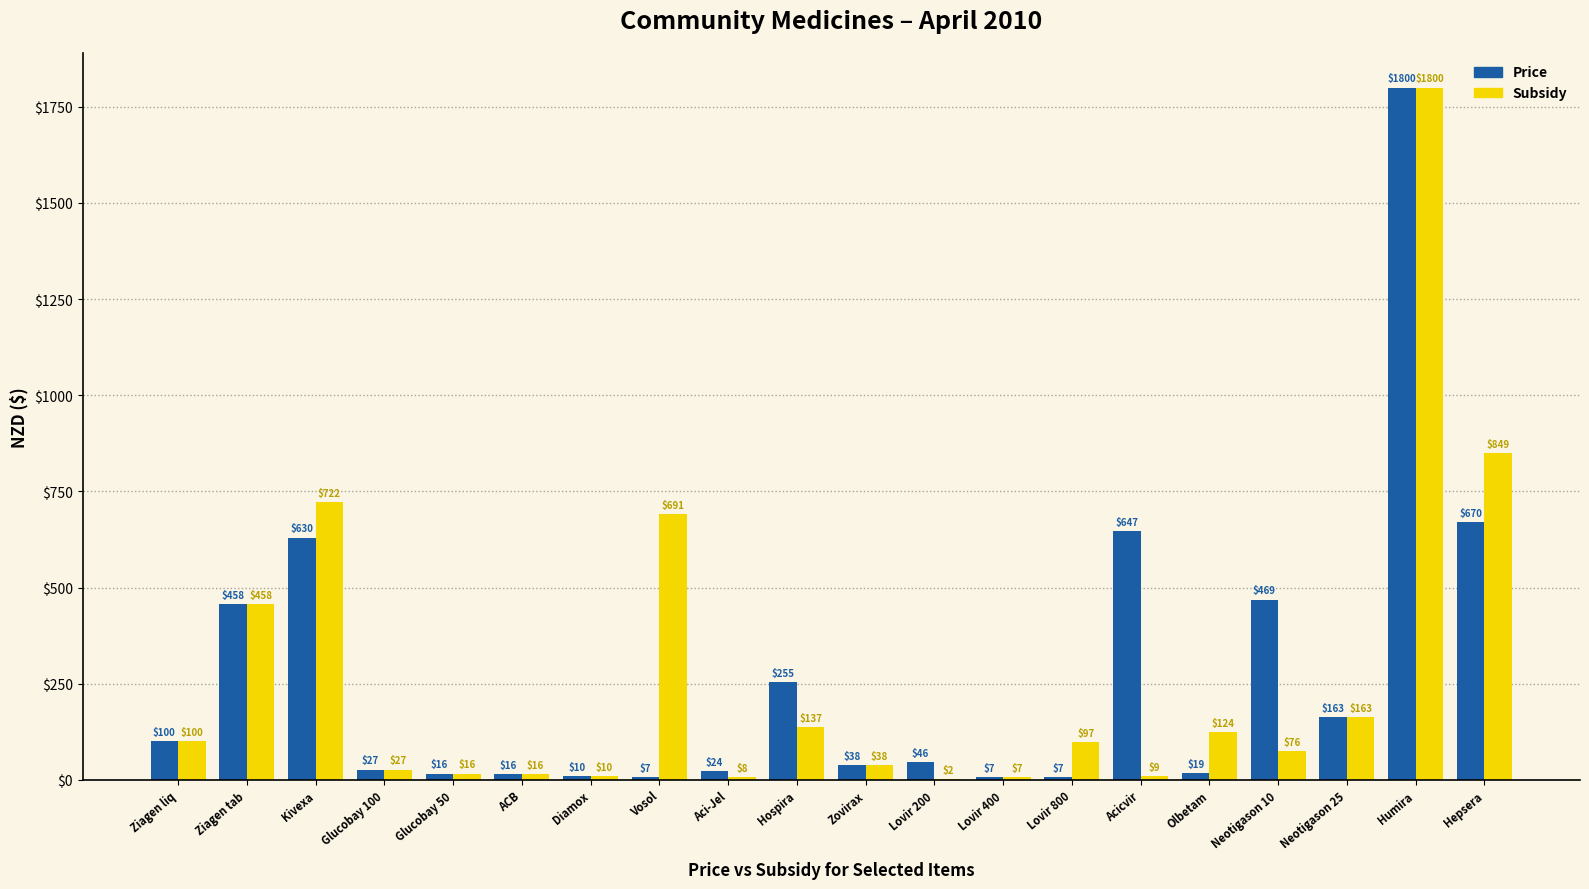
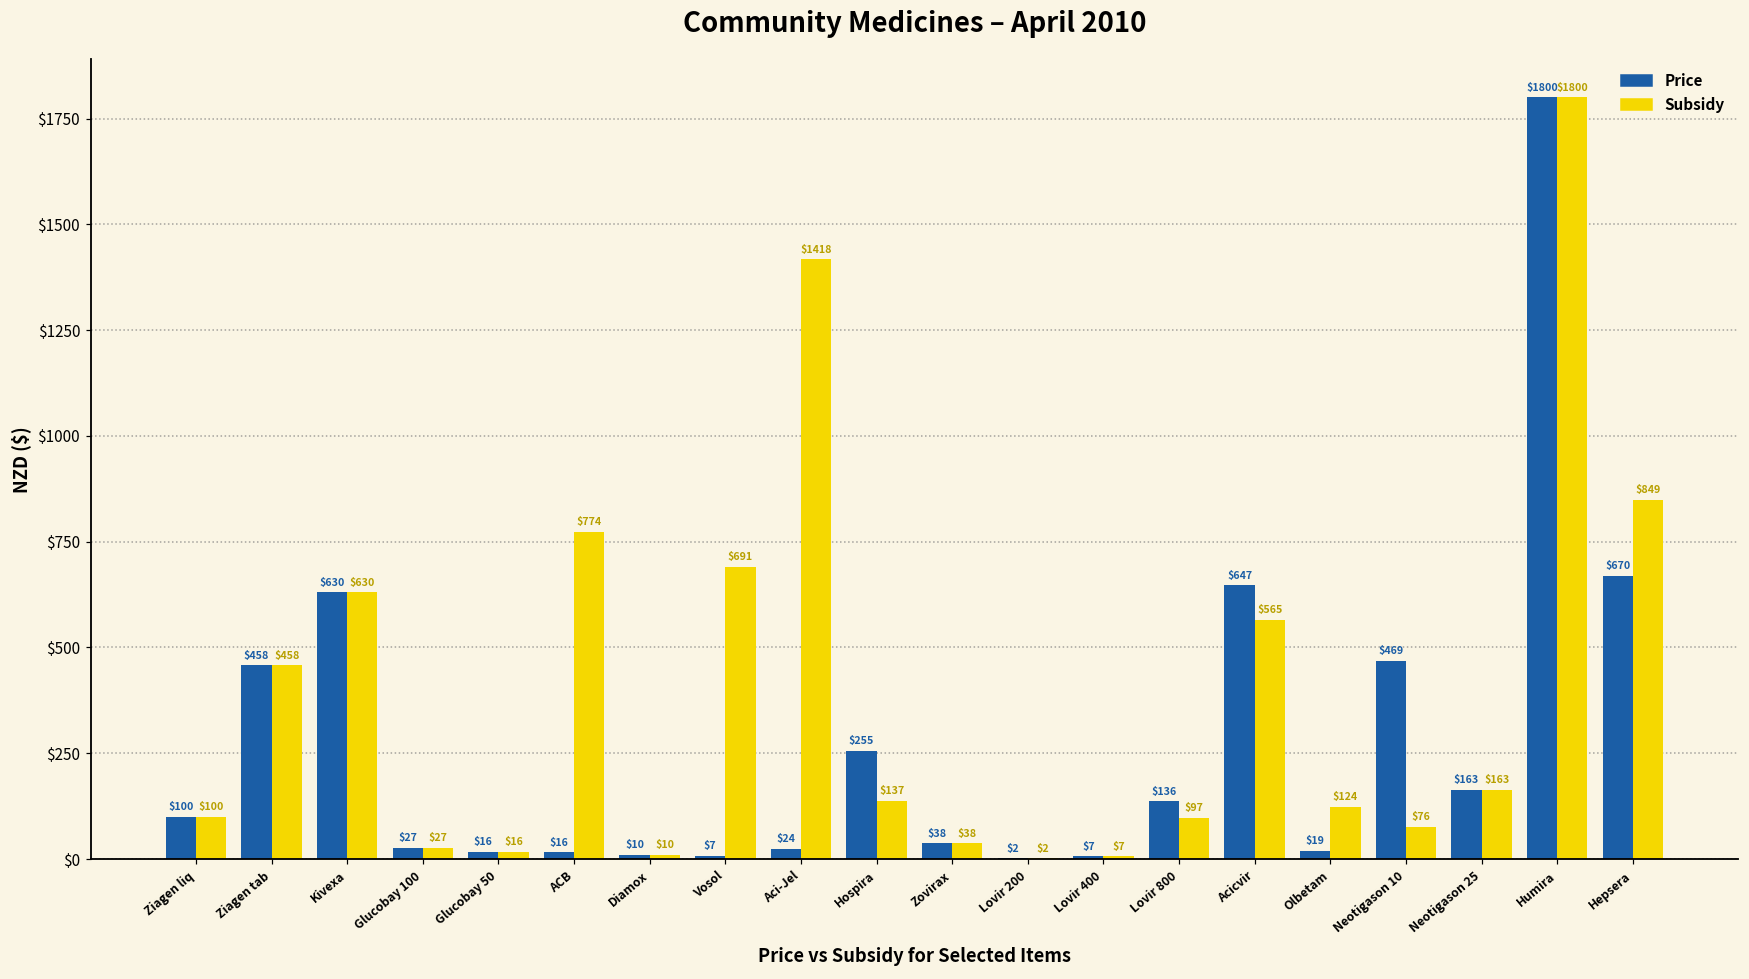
Subsidy, Kivexa: $722 -> $630
Subsidy, ACB: $16 -> $774
Subsidy, Aci-Jel: $8 -> $1418
Price, Lovir 200: $46 -> $2
Price, Lovir 800: $7 -> $136
Subsidy, Acicvir: $9 -> $565
